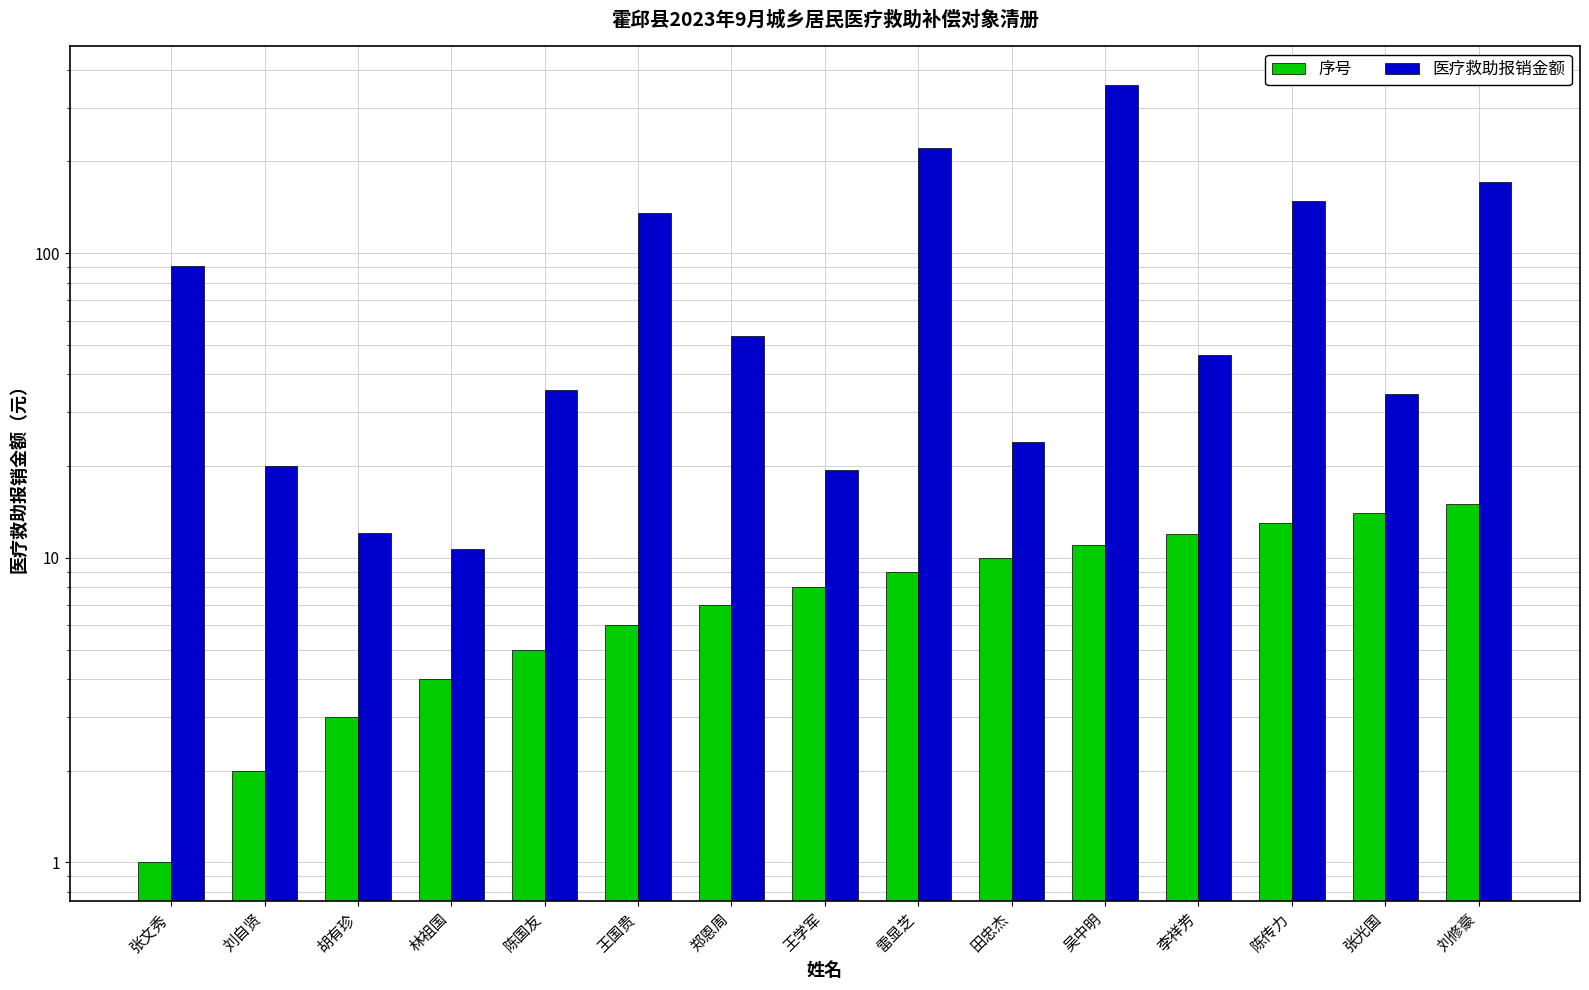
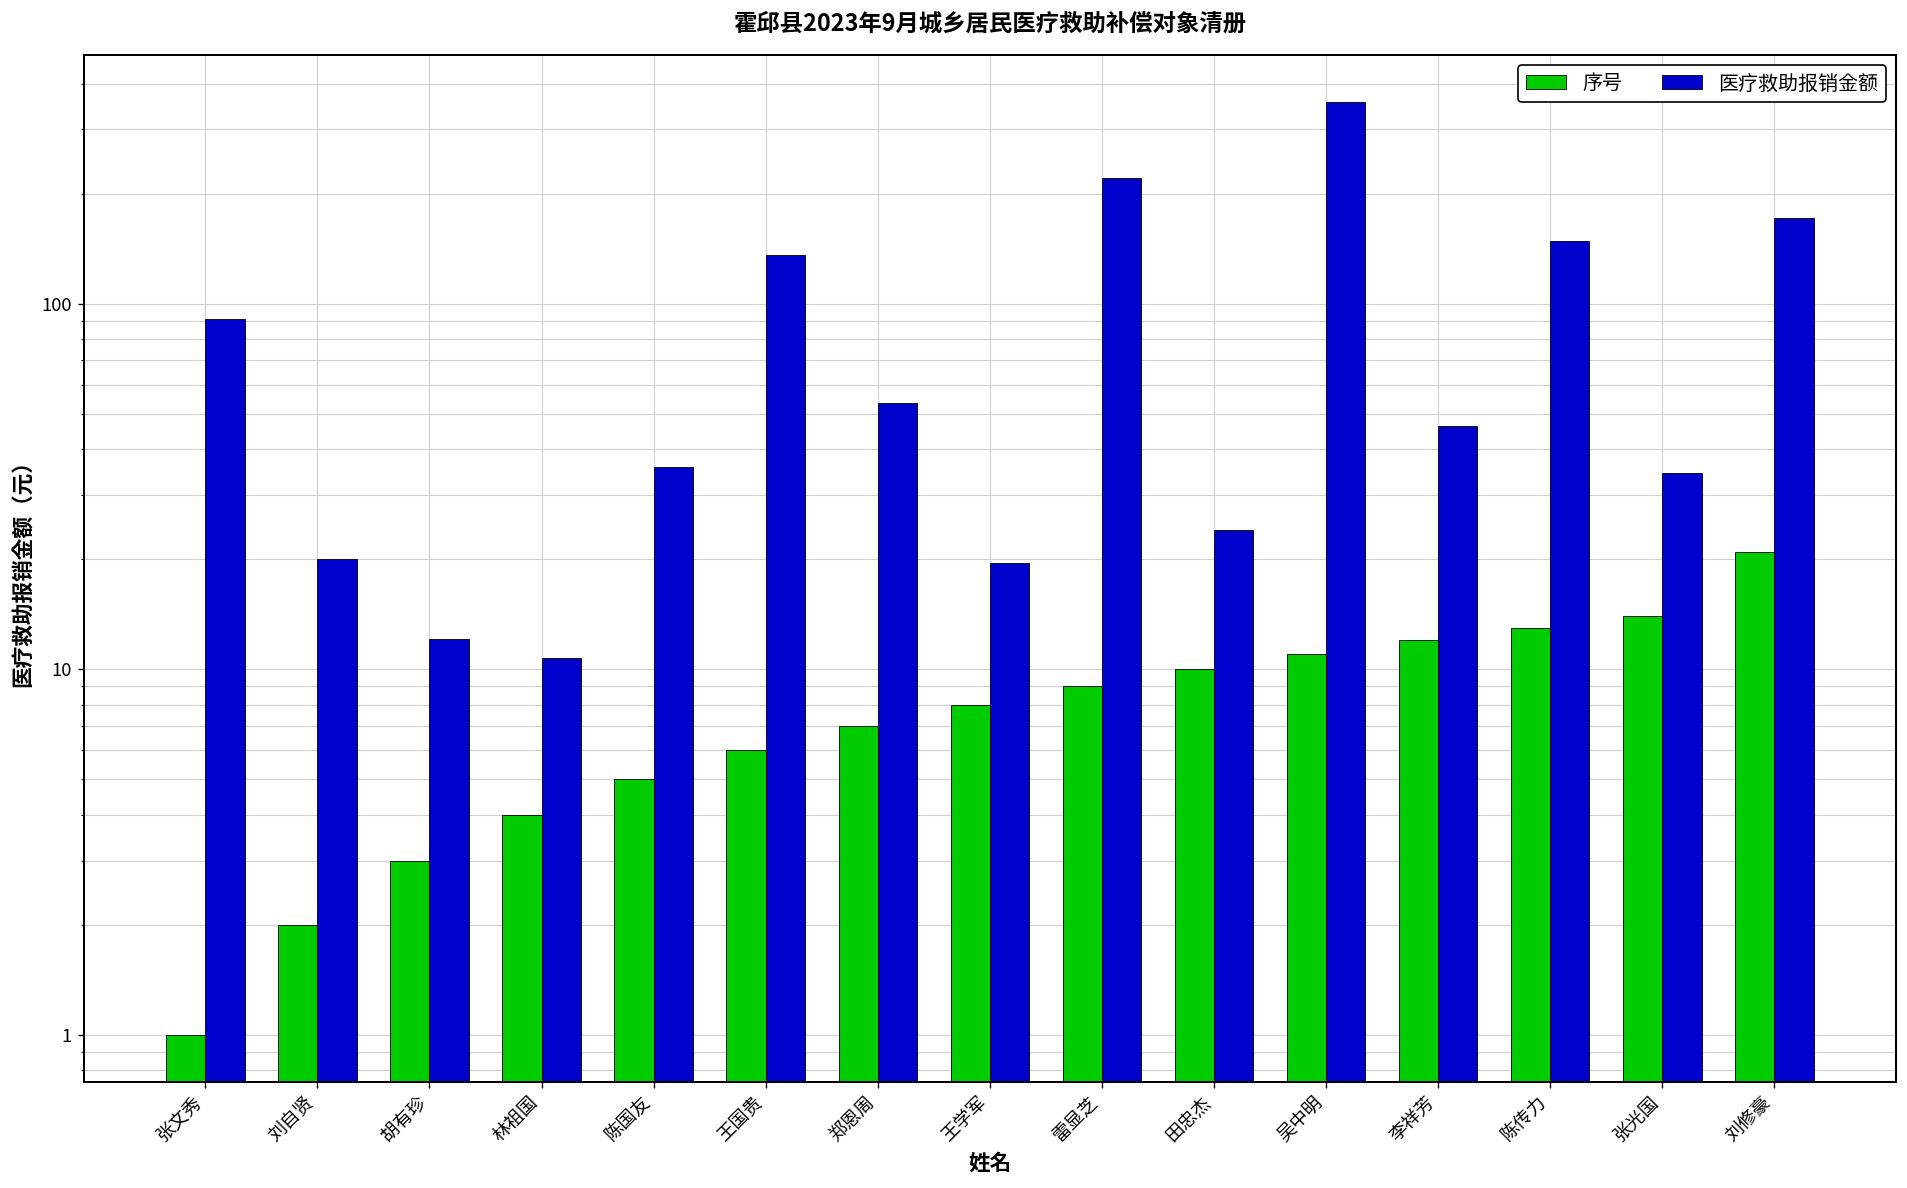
序号, 刘修豪: 15 -> 21
